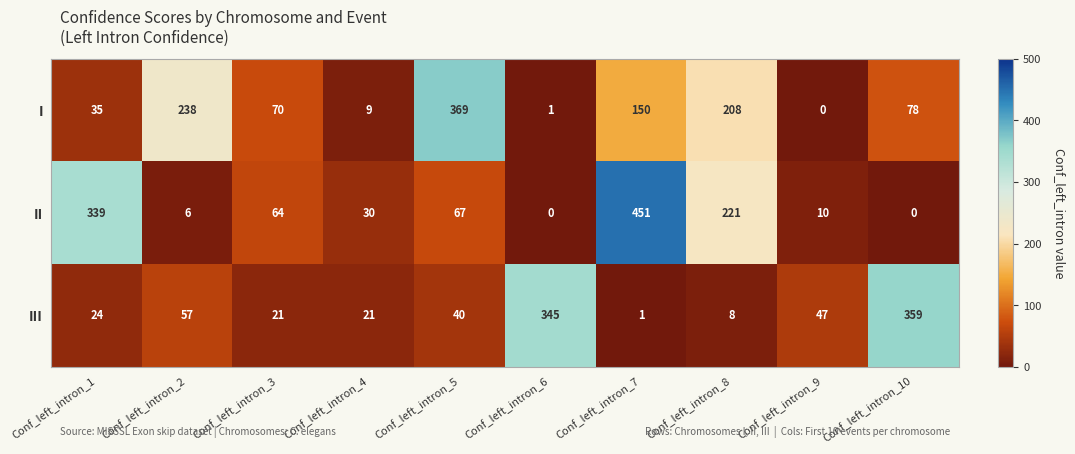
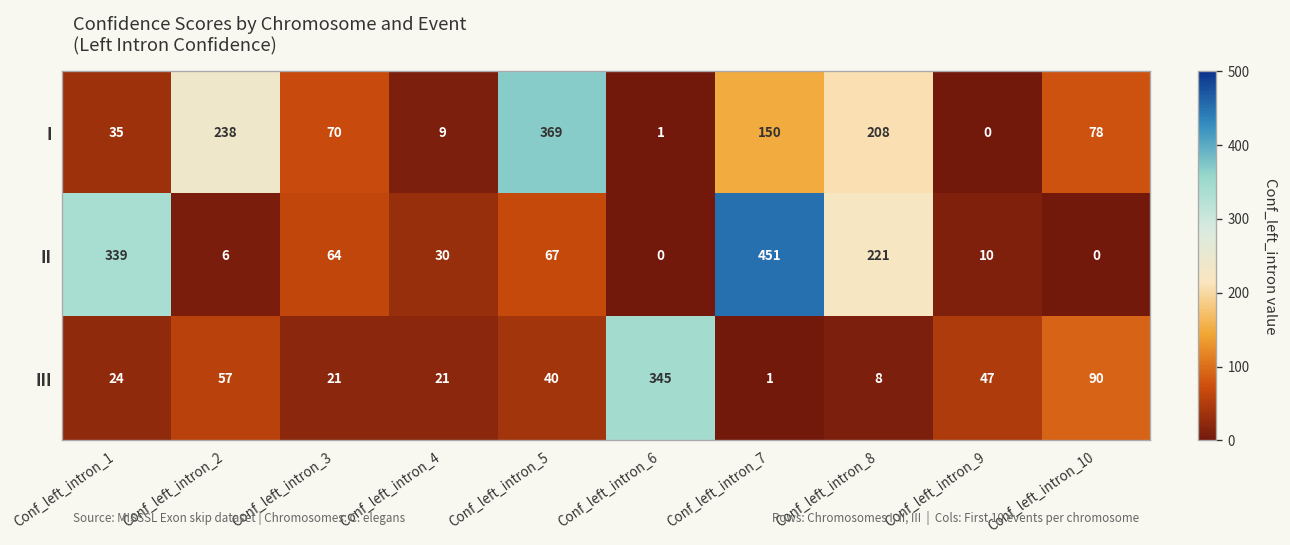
III, Conf_left_intron_10: 359 -> 90
